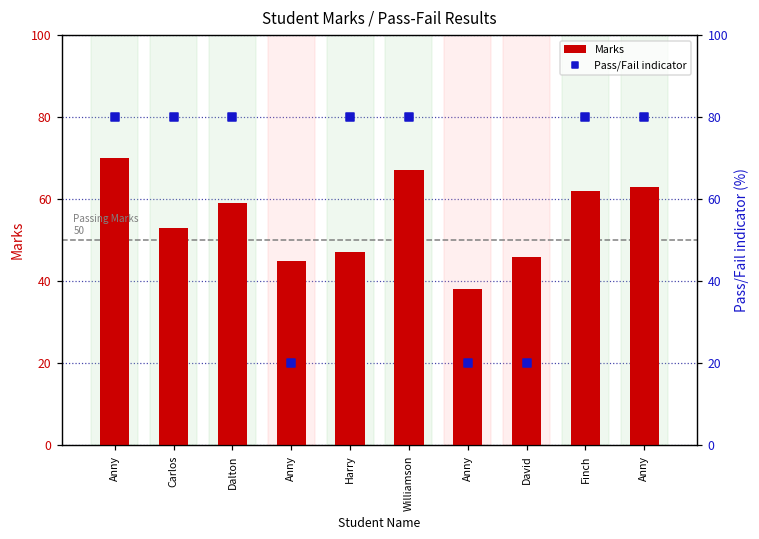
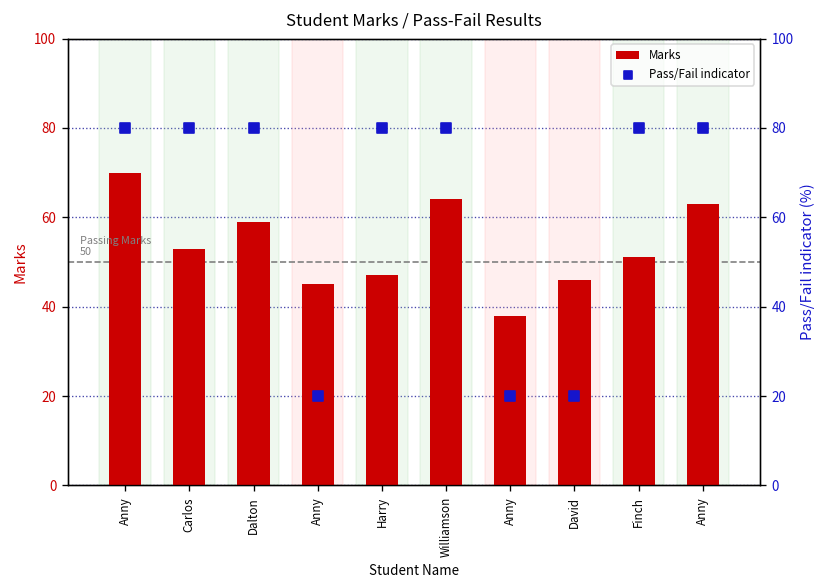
Marks, Williamson: 67 -> 64
Marks, Finch: 62 -> 51
